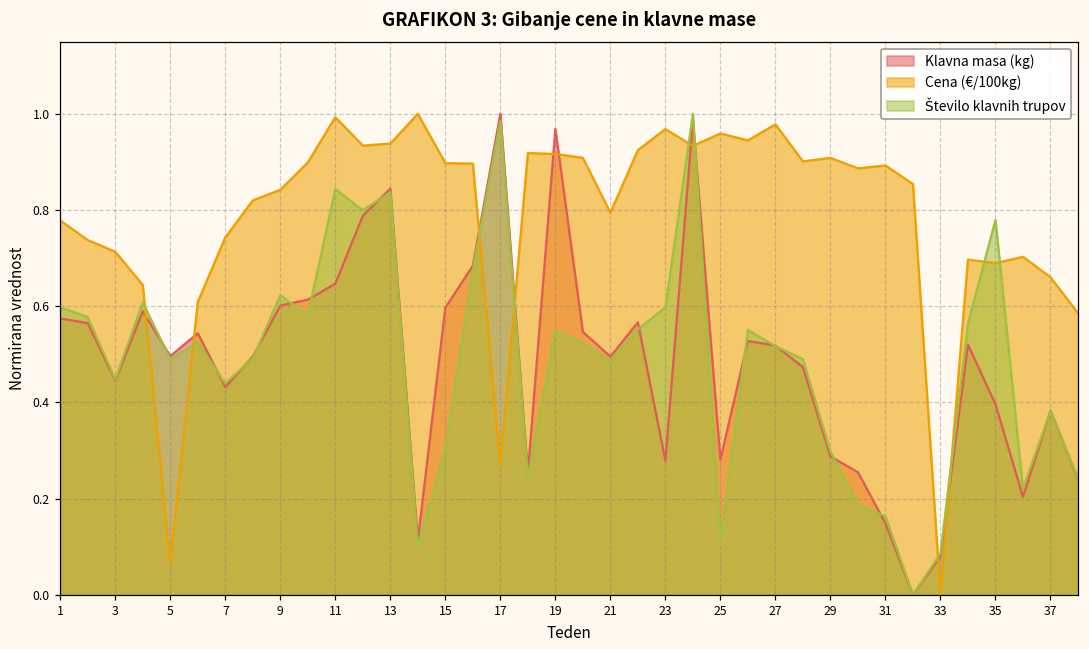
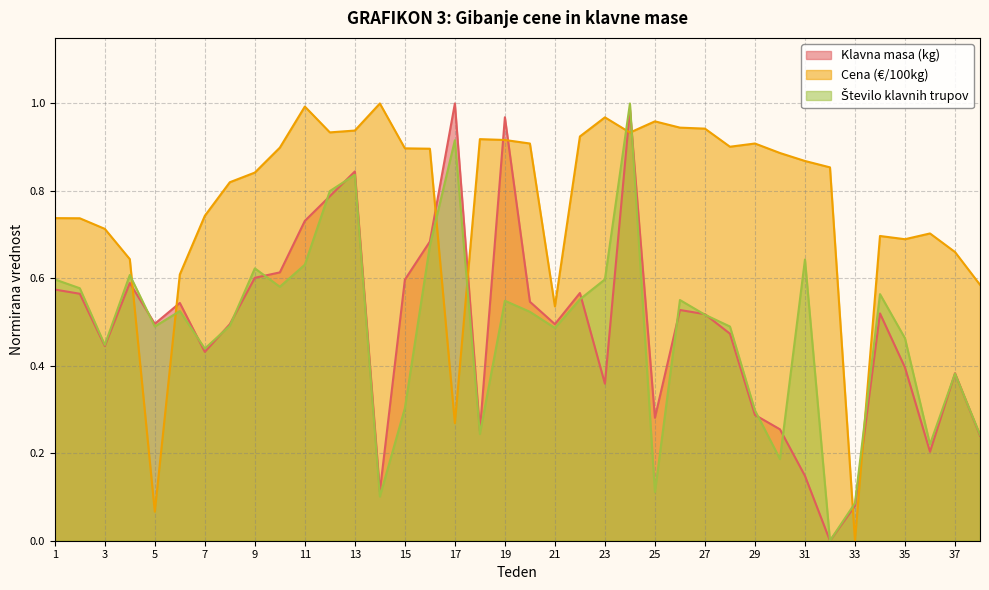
Cena (€/100kg), 1: 0.78 -> 0.74
Klavna masa (kg), 11: 0.65 -> 0.73
Število klavnih trupov, 11: 0.84 -> 0.63
Število klavnih trupov, 17: 0.98 -> 0.92
Cena (€/100kg), 21: 0.79 -> 0.54
Klavna masa (kg), 23: 0.28 -> 0.36
Cena (€/100kg), 27: 0.98 -> 0.94
Cena (€/100kg), 31: 0.89 -> 0.87
Število klavnih trupov, 31: 0.16 -> 0.64
Število klavnih trupov, 35: 0.78 -> 0.46
